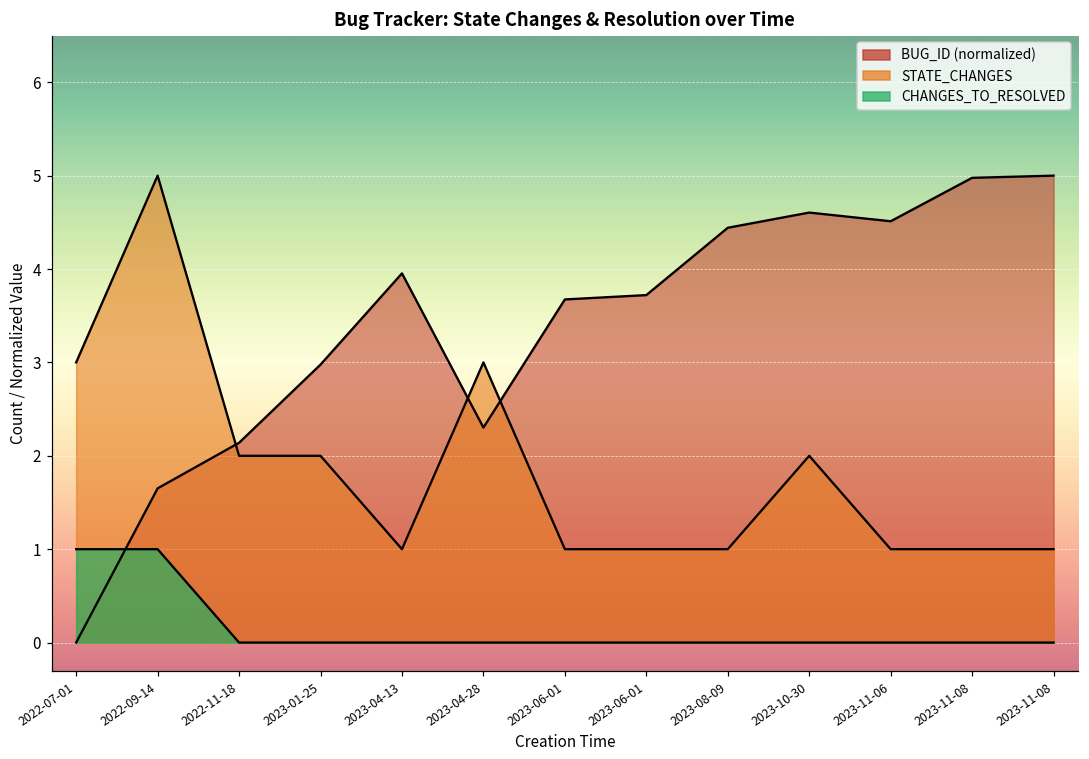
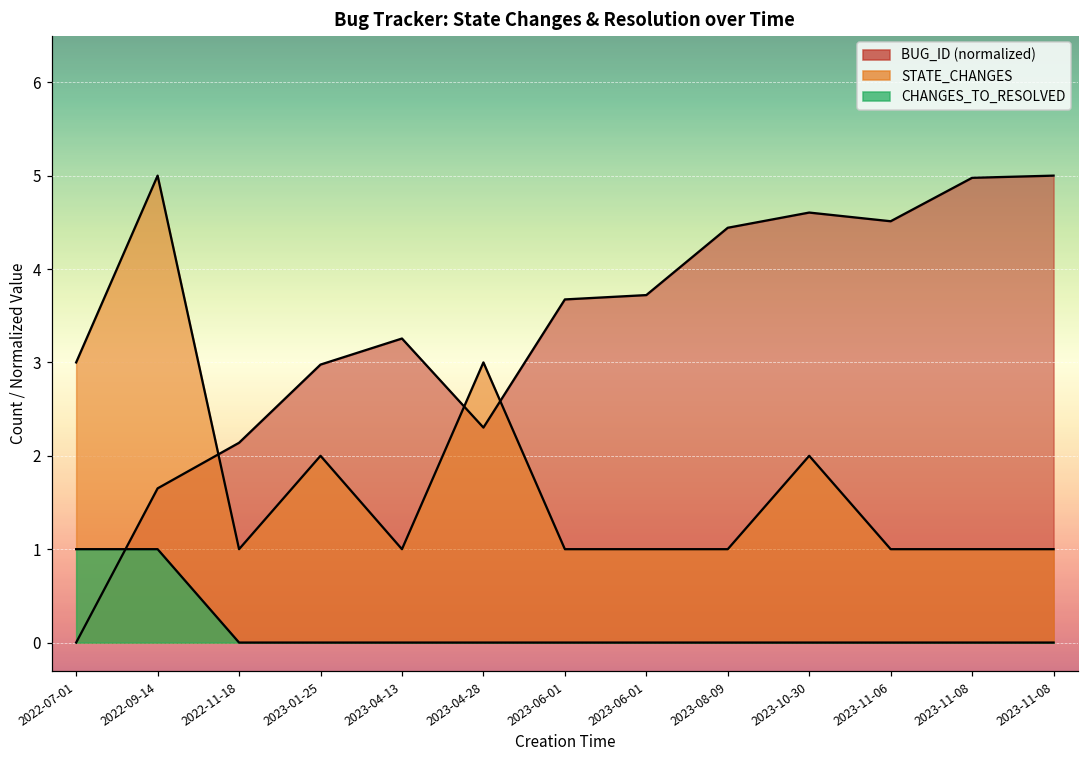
STATE_CHANGES, 2022-11-18: 2 -> 1
BUG_ID (normalized), 2023-04-13: 4.0 -> 3.3
